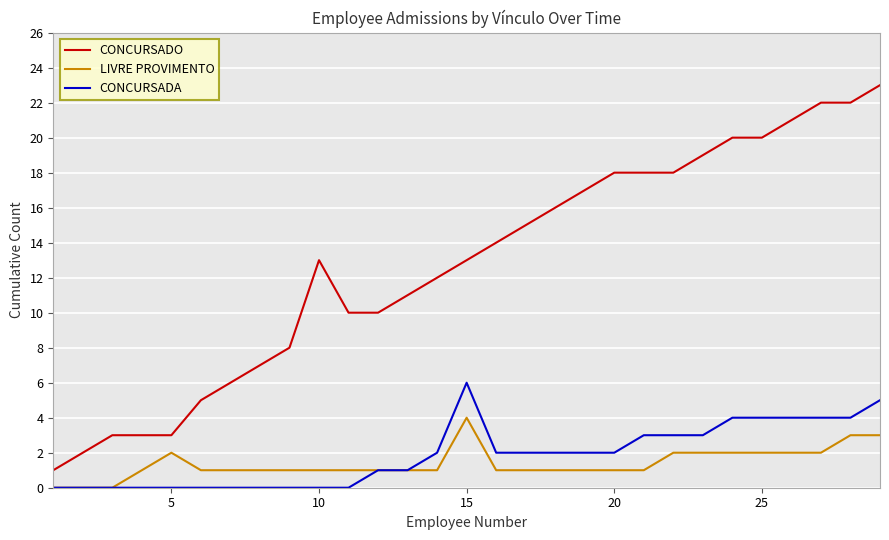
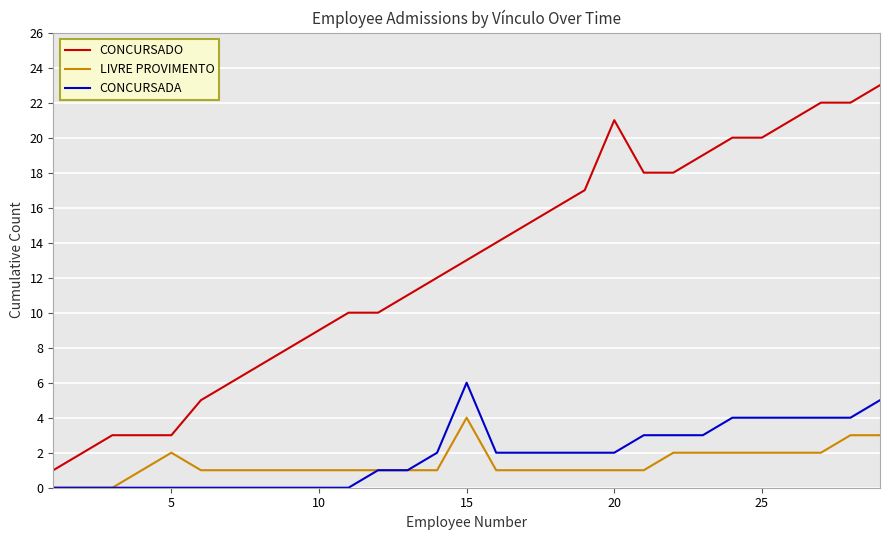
CONCURSADO, 10: 13 -> 9
CONCURSADO, 20: 18 -> 21
